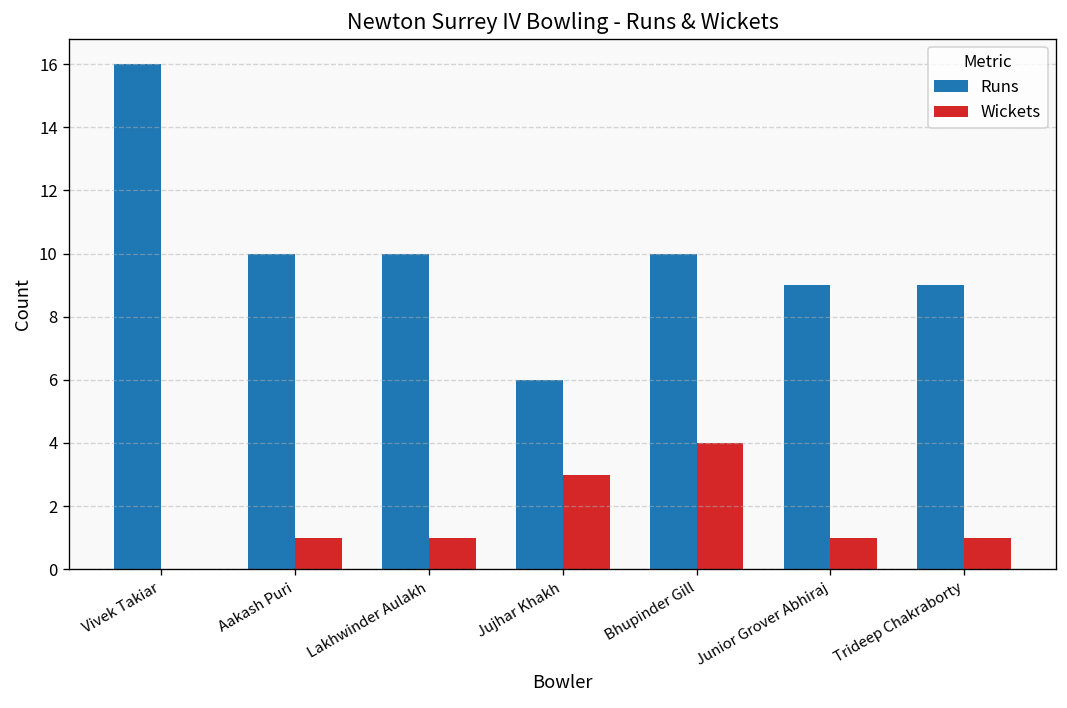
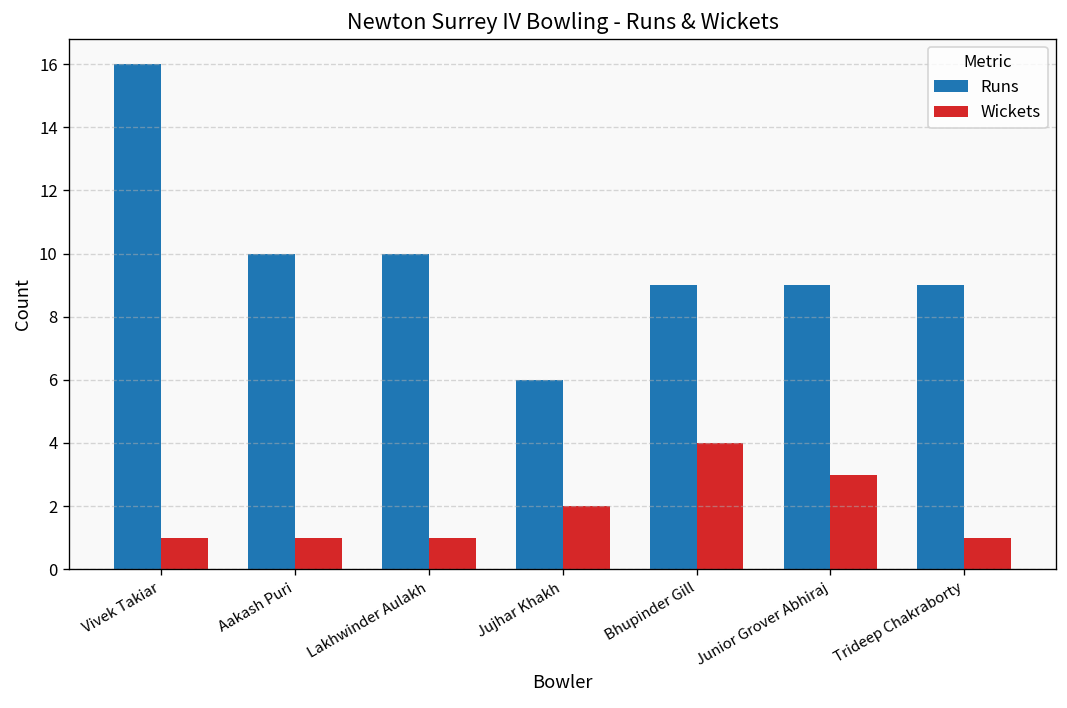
Wickets, Vivek Takiar: 0 -> 1
Wickets, Jujhar Khakh: 3 -> 2
Runs, Bhupinder Gill: 10 -> 9
Wickets, Junior Grover Abhiraj: 1 -> 3
